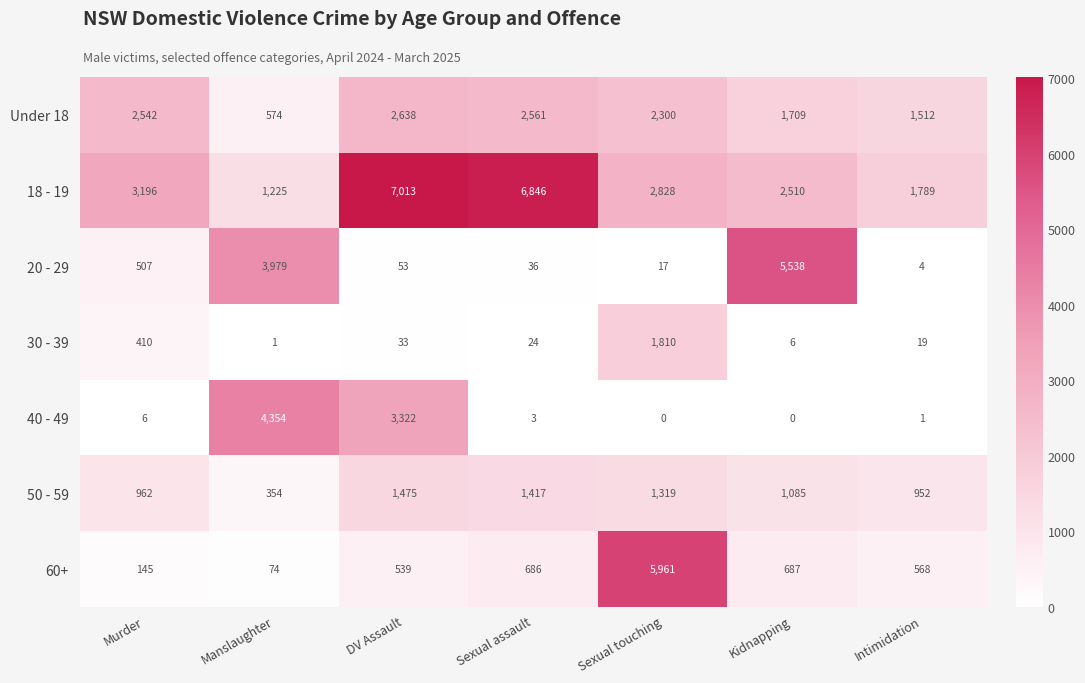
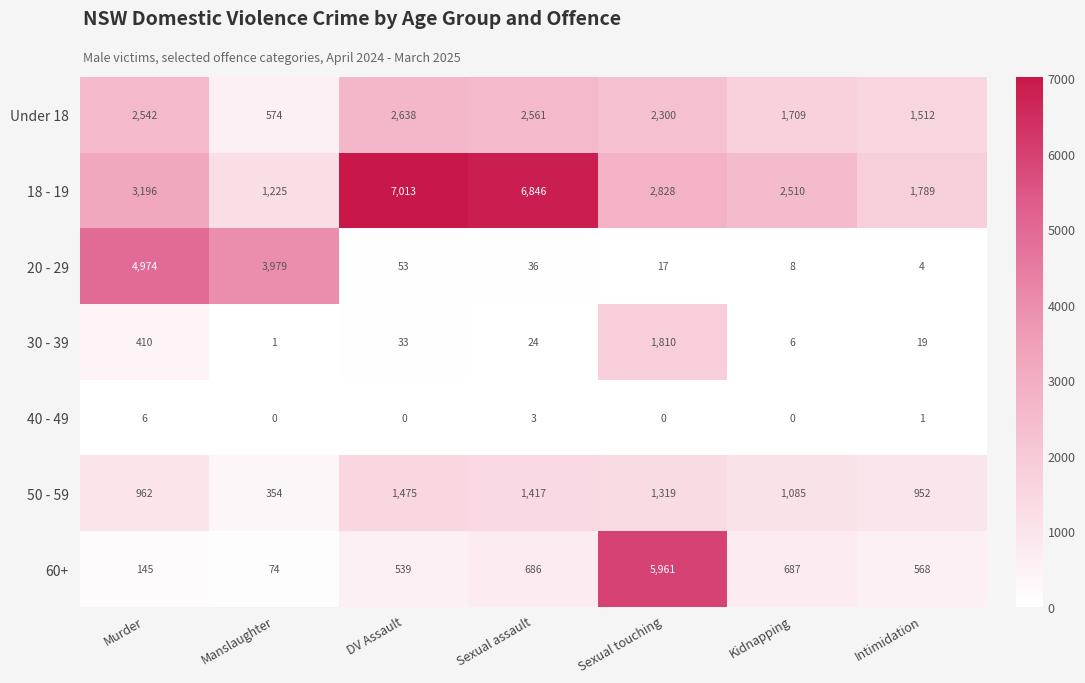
20 - 29, Murder: 507 -> 4,974
20 - 29, Kidnapping: 5,538 -> 8
40 - 49, Manslaughter: 4,354 -> 0
40 - 49, DV Assault: 3,322 -> 0
